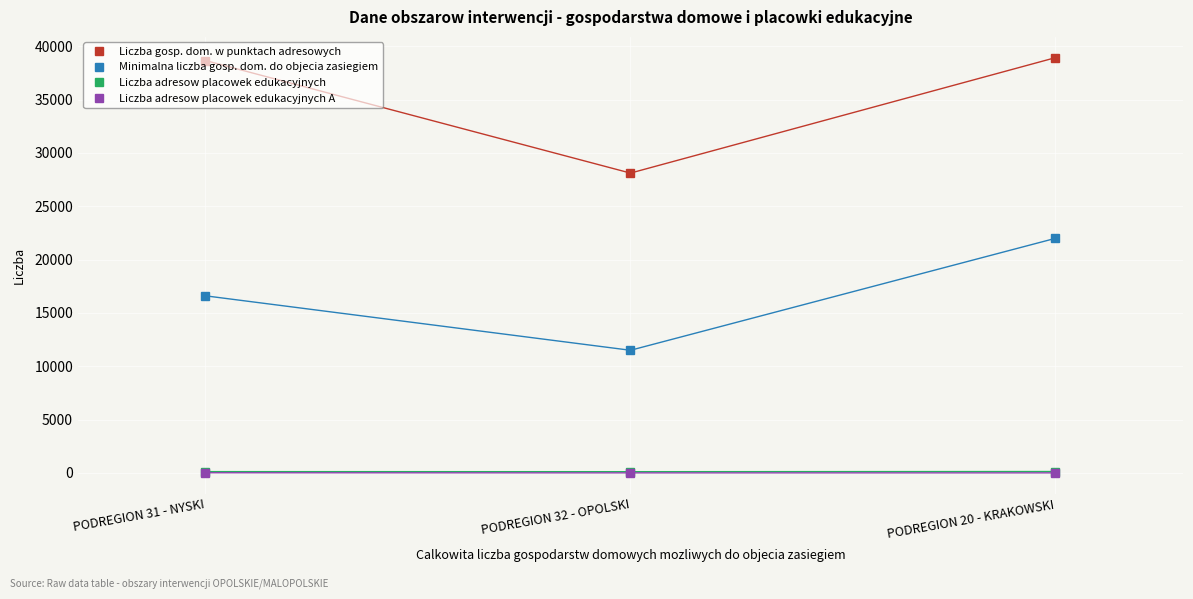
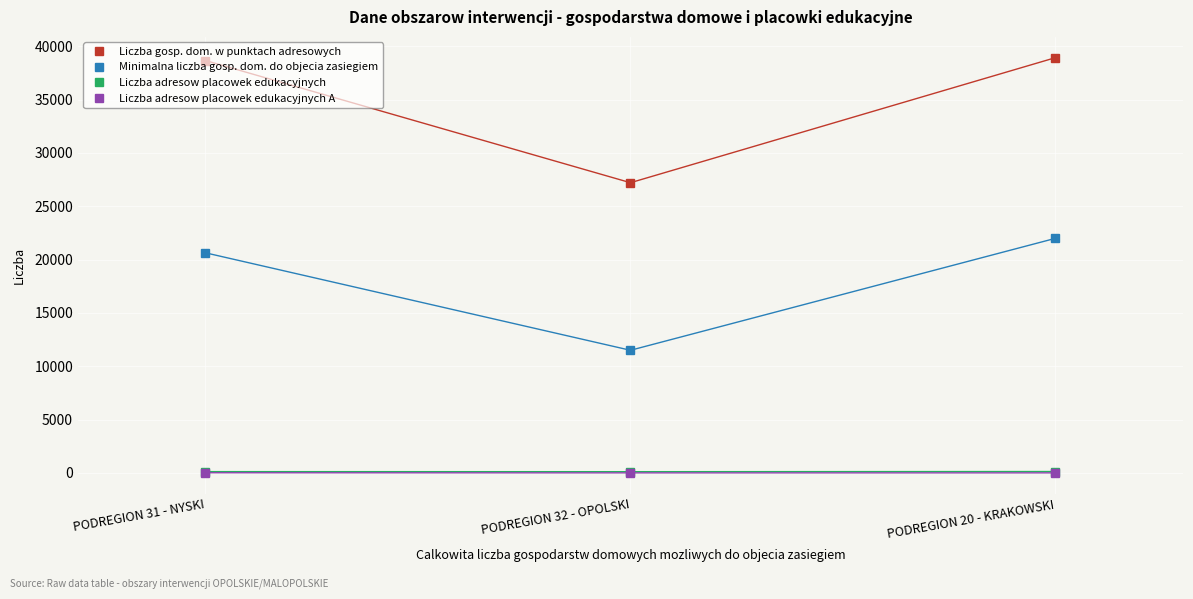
Minimalna liczba gosp. dom. do objecia zasiegiem, PODREGION 31 - NYSKI: 16600 -> 20600
Liczba gosp. dom. w punktach adresowych, PODREGION 32 - OPOLSKI: 28100 -> 27200
